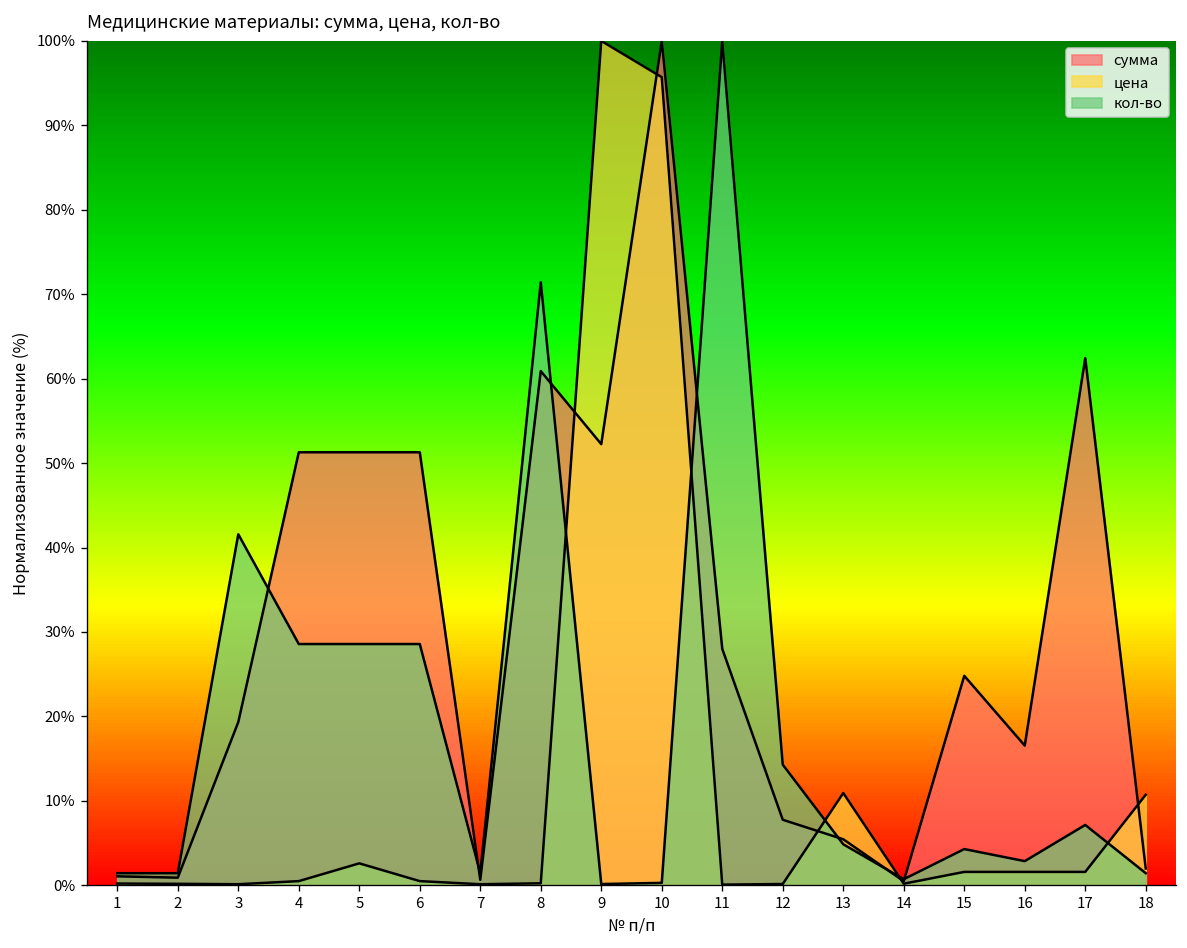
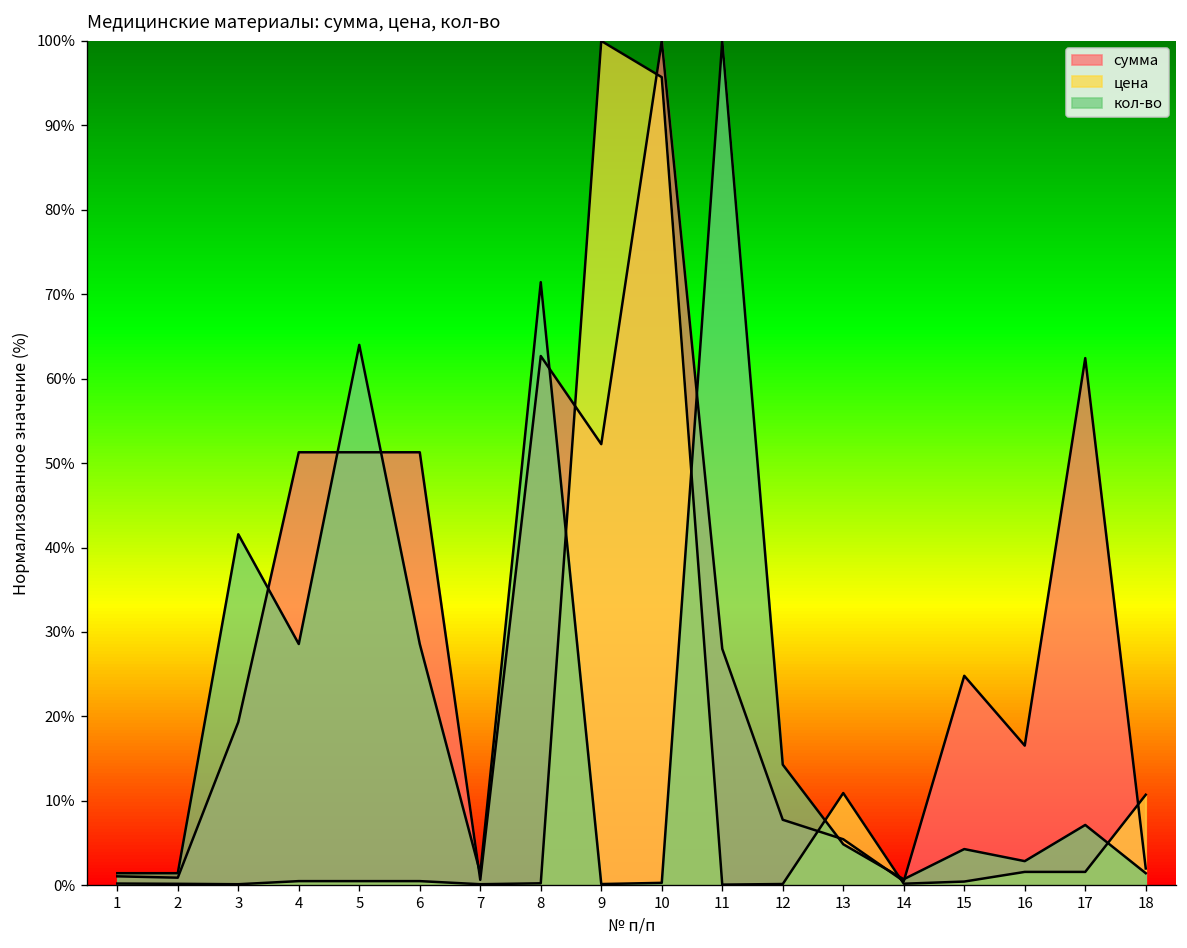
цена, 5: 3% -> 0%
кол-во, 5: 29% -> 64%
сумма, 8: 61% -> 63%
цена, 15: 2% -> 0%
